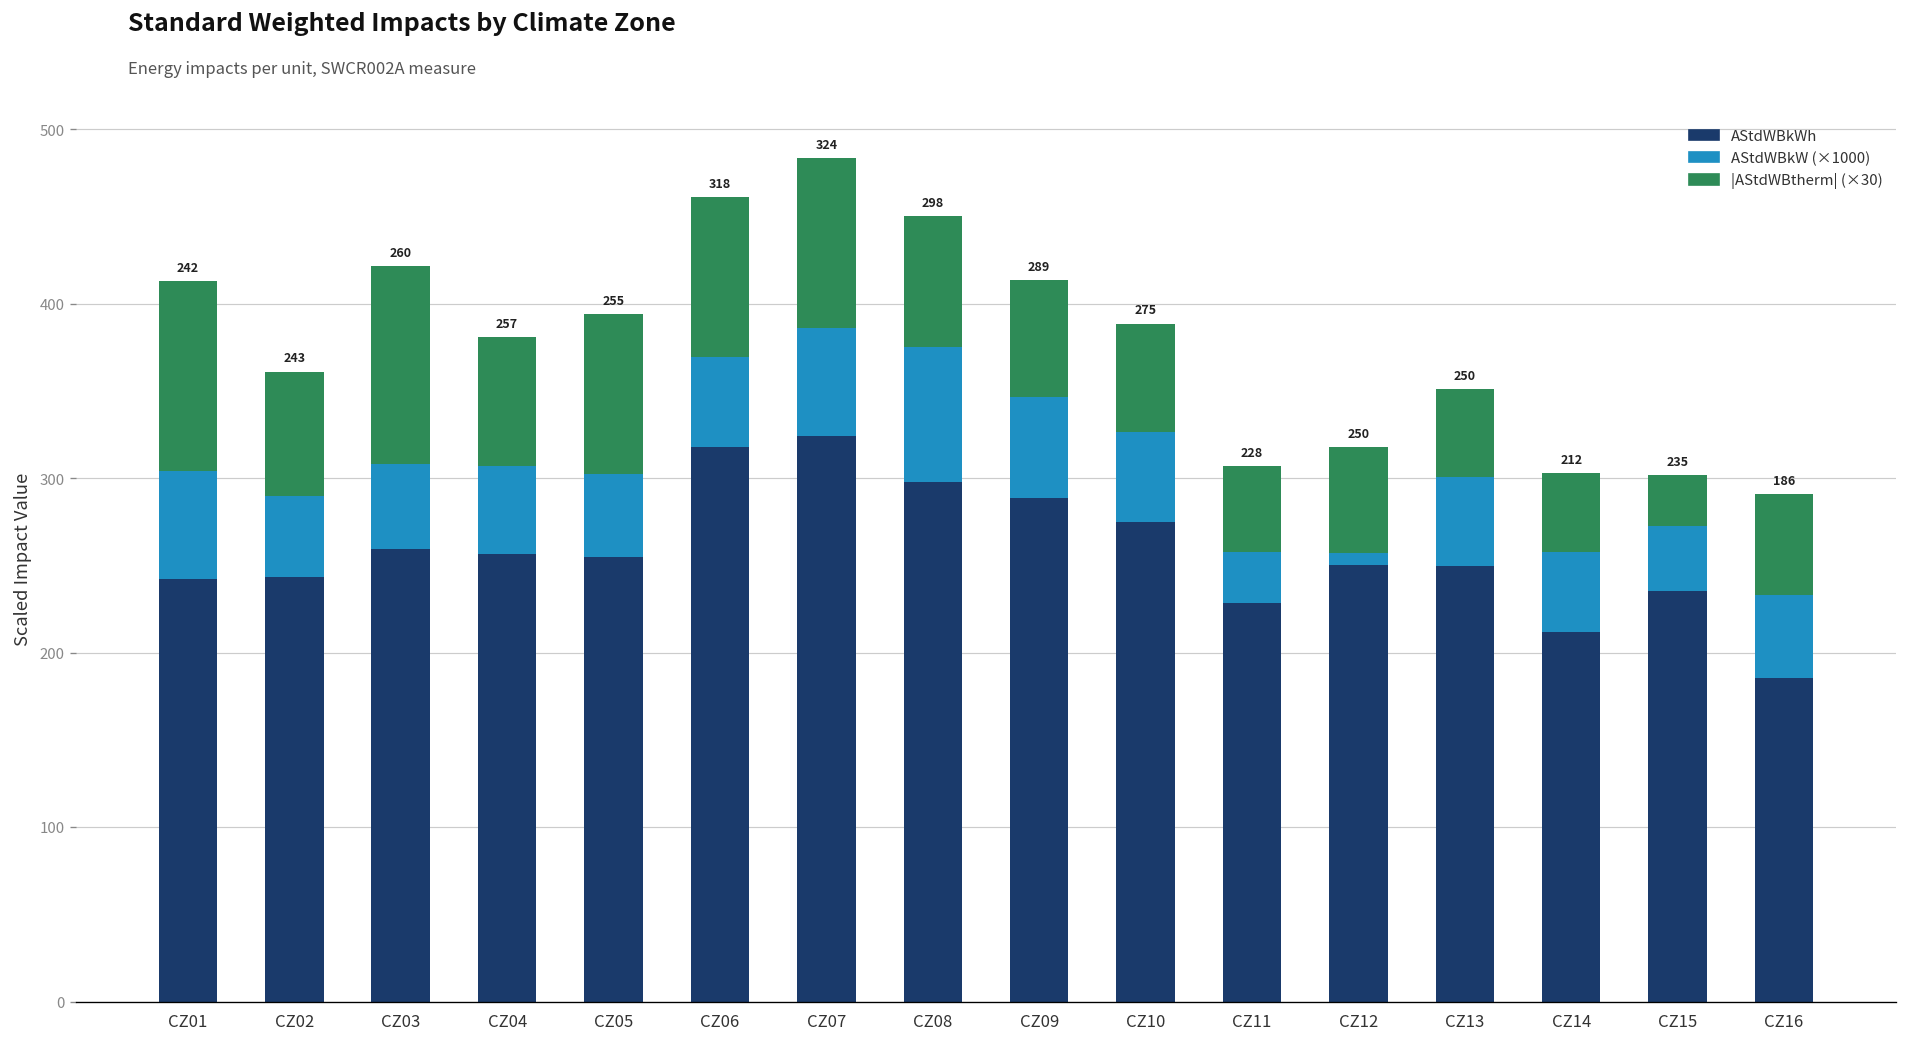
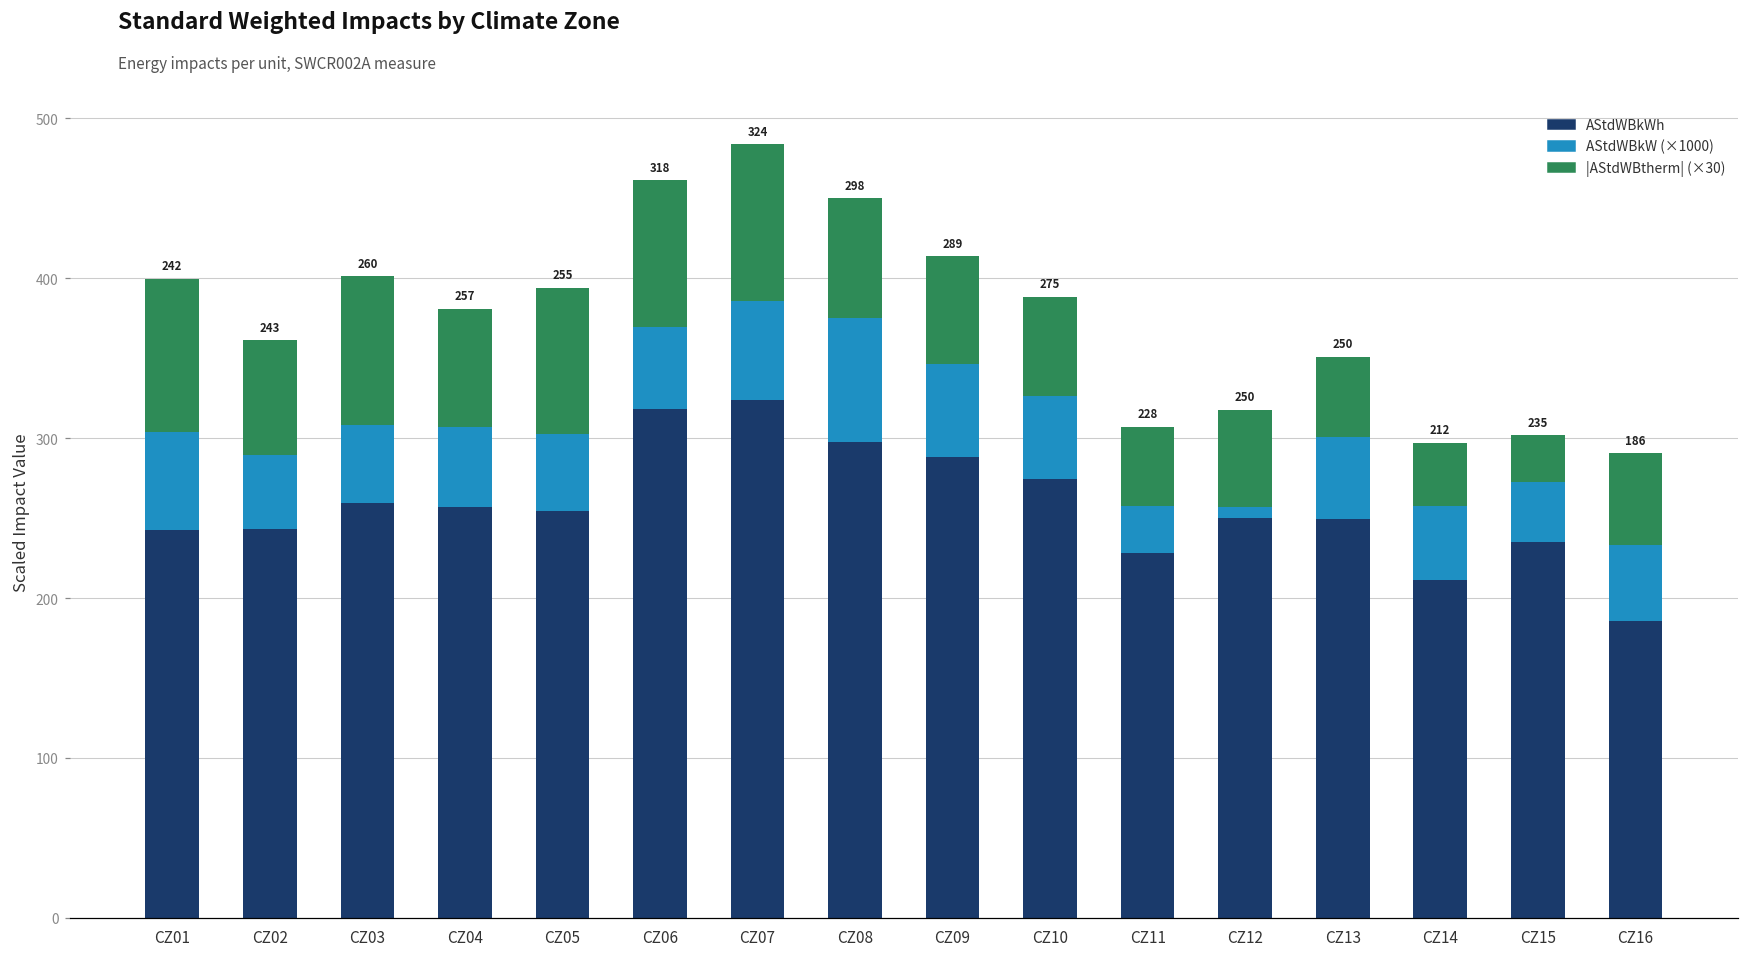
|AStdWBtherm| (×30), CZ01: 109 -> 96
|AStdWBtherm| (×30), CZ03: 114 -> 93
|AStdWBtherm| (×30), CZ14: 45 -> 39
